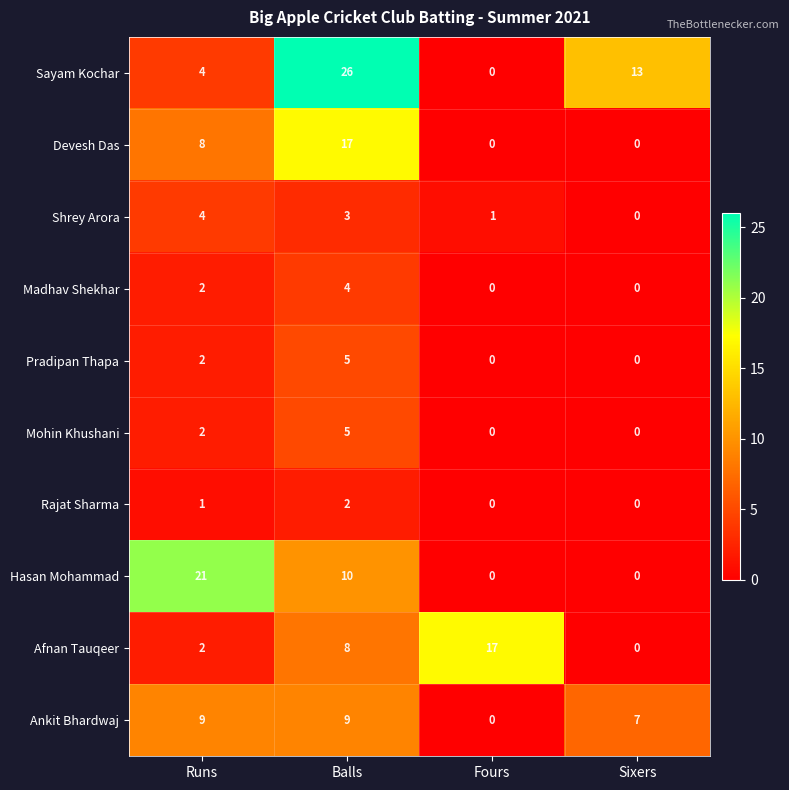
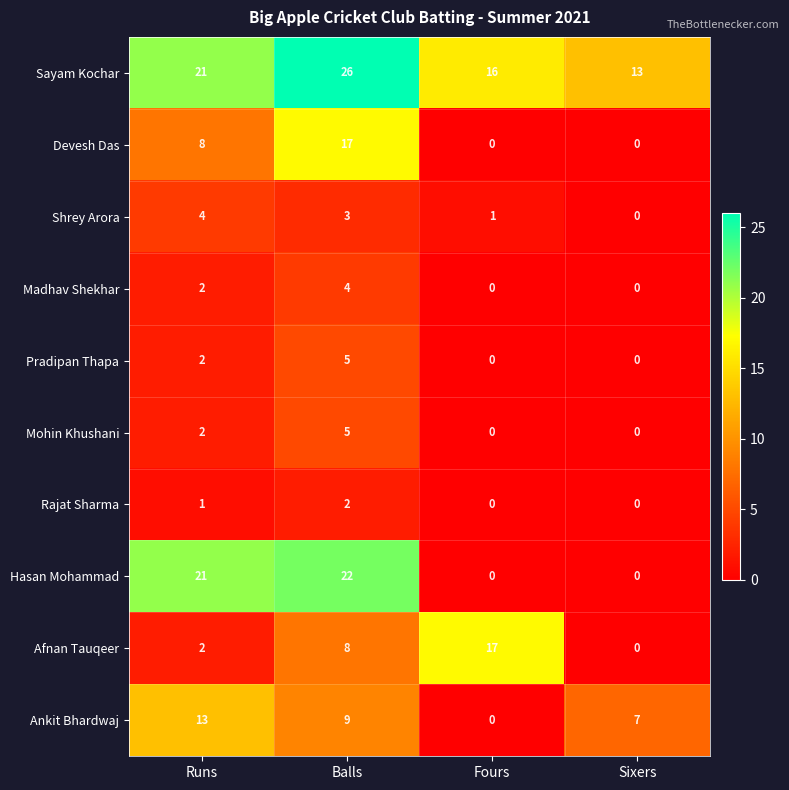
Sayam Kochar, Runs: 4 -> 21
Sayam Kochar, Fours: 0 -> 16
Hasan Mohammad, Balls: 10 -> 22
Ankit Bhardwaj, Runs: 9 -> 13
